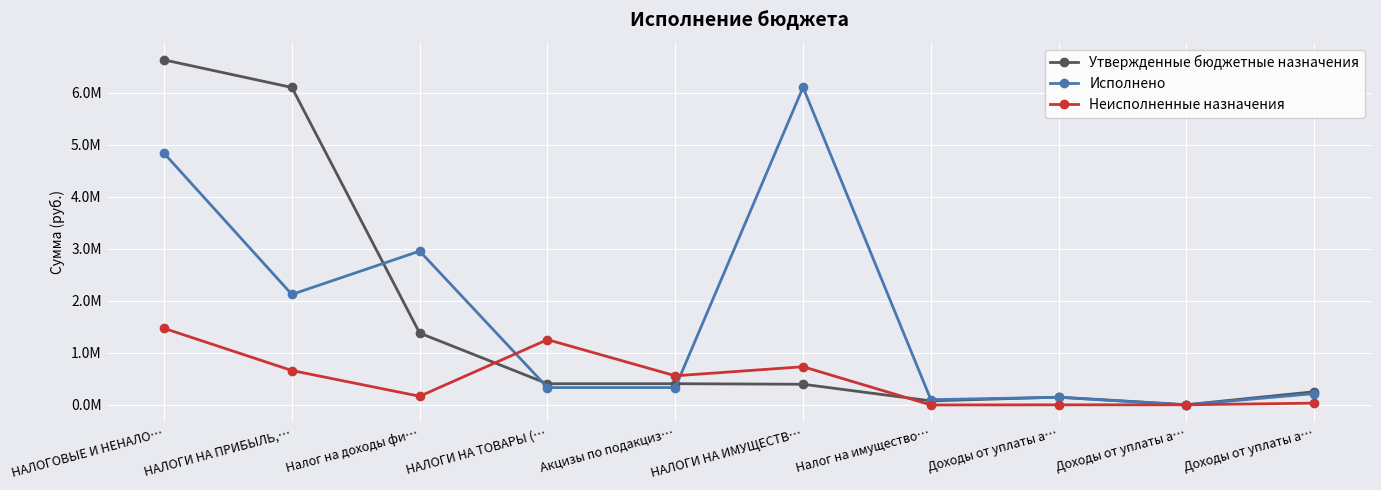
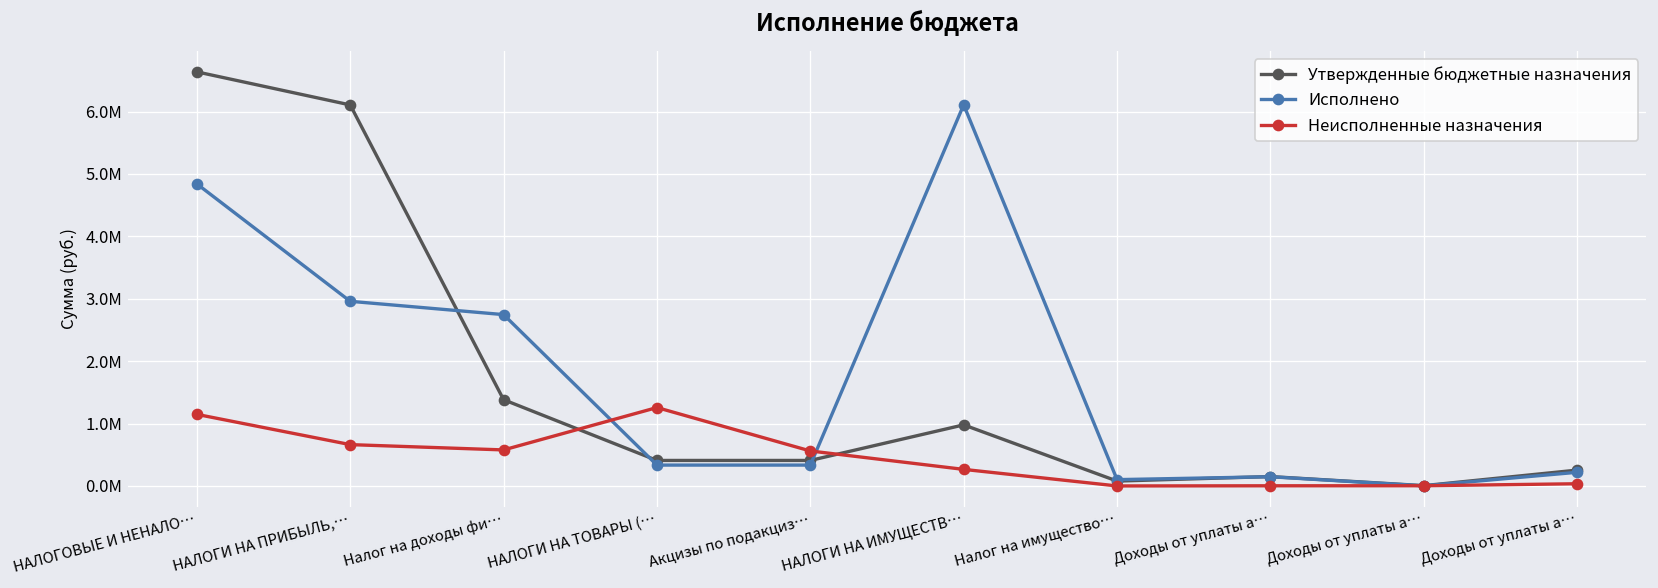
Неисполненные назначения, НАЛОГОВЫЕ И НЕНАЛО…: 1.5М -> 1.1М
Исполнено, НАЛОГИ НА ПРИБЫЛЬ,…: 2.1М -> 3.0М
Исполнено, Налог на доходы фи…: 3.0М -> 2.7М
Неисполненные назначения, Налог на доходы фи…: 0.2М -> 0.6М
Утвержденные бюджетные назначения, НАЛОГИ НА ИМУЩЕСТВ…: 0.4М -> 1.0М
Неисполненные назначения, НАЛОГИ НА ИМУЩЕСТВ…: 0.7М -> 0.3М
